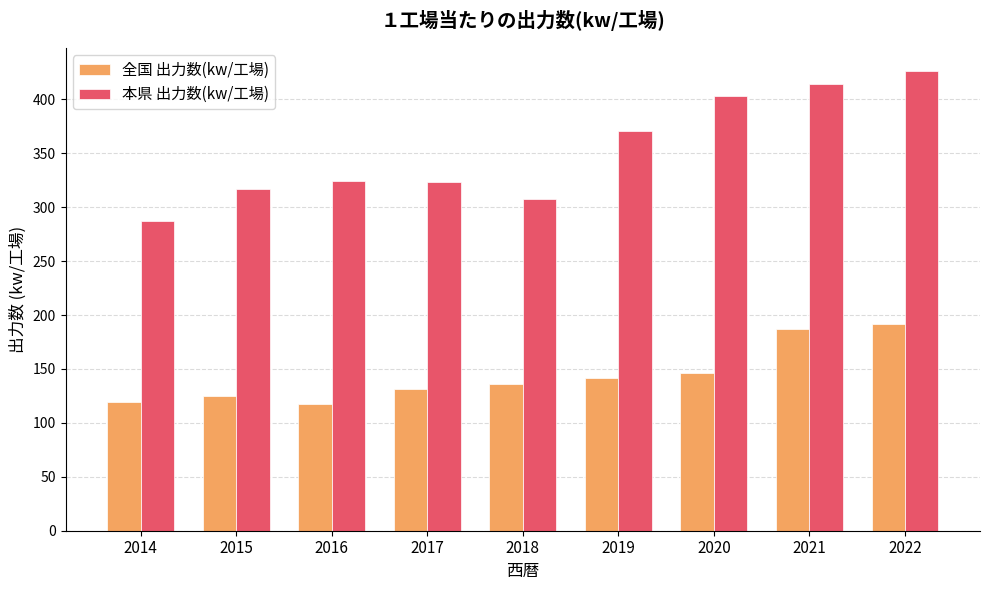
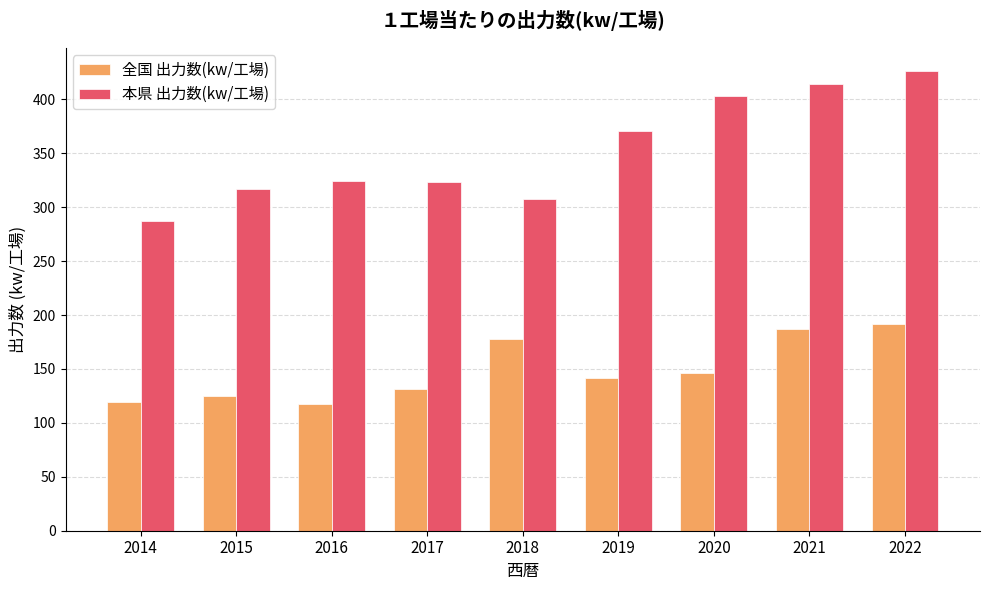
全国 出力数(kw/工場), 2018: 136 -> 178
